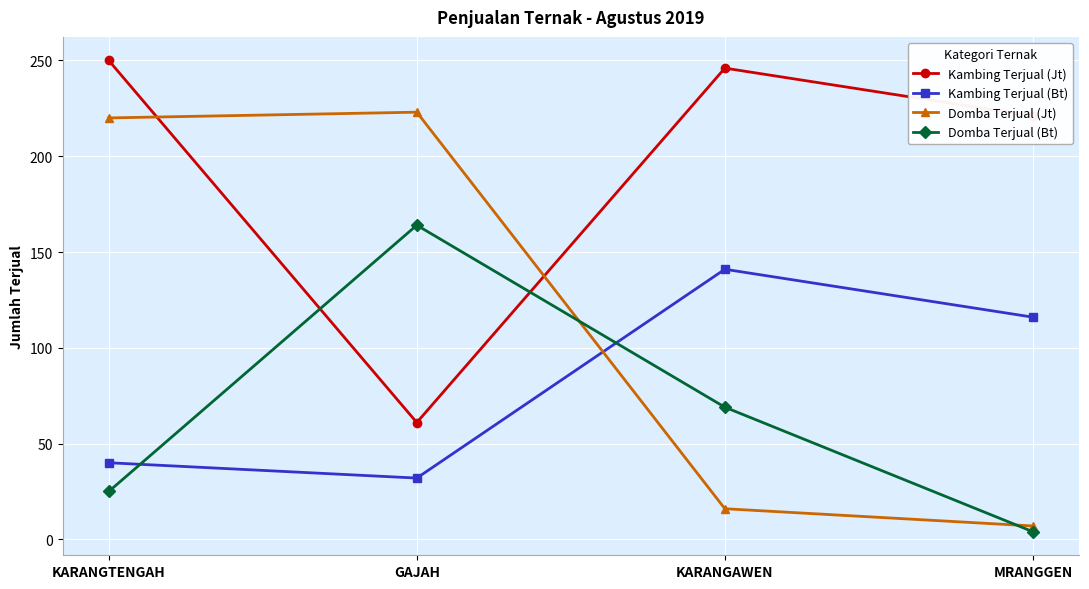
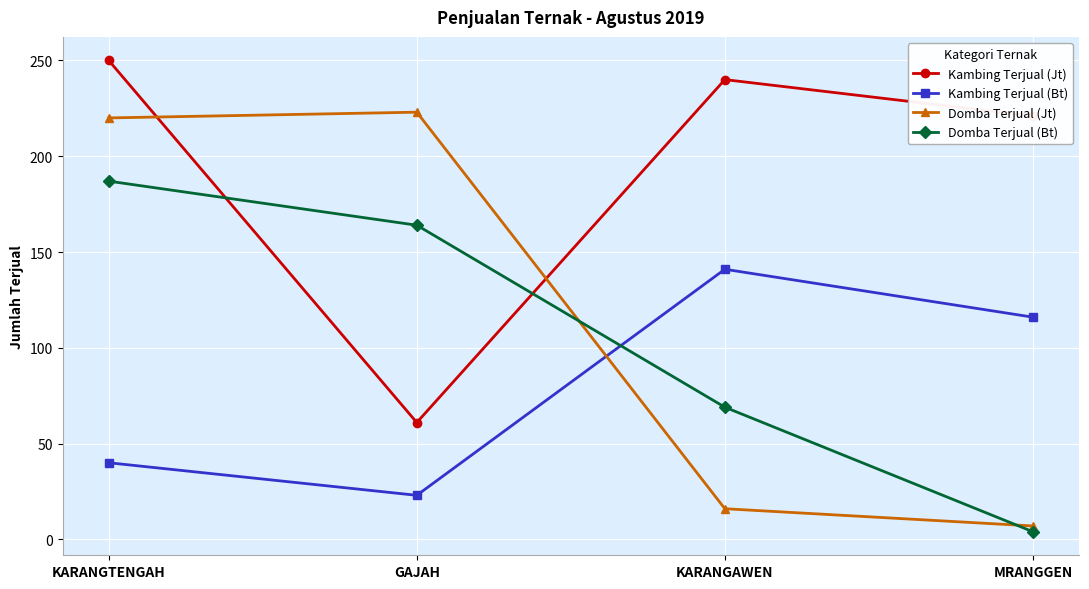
Domba Terjual (Bt), KARANGTENGAH: 25 -> 187
Kambing Terjual (Bt), GAJAH: 32 -> 23
Kambing Terjual (Jt), KARANGAWEN: 246 -> 240
